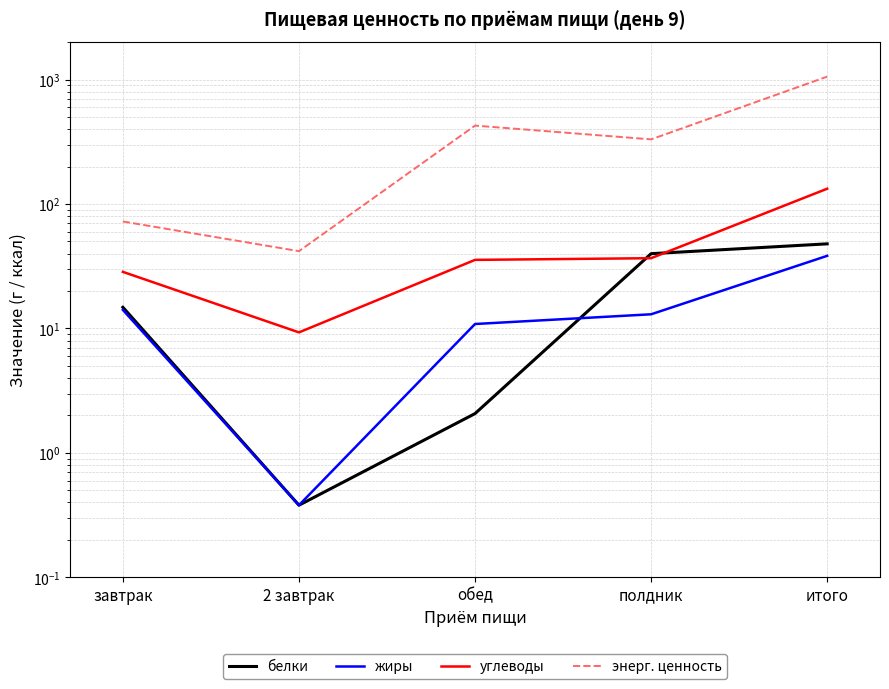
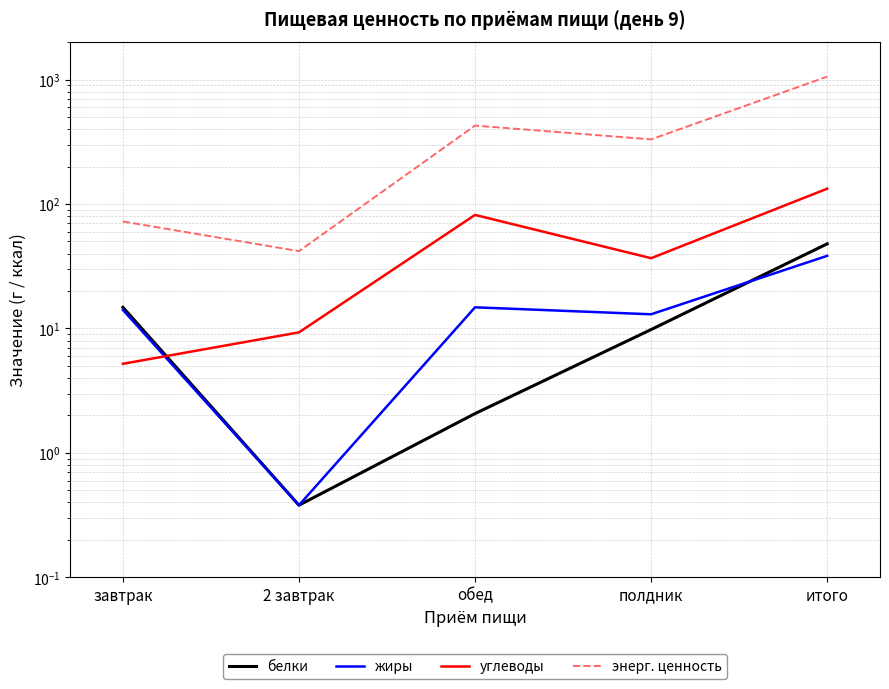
углеводы, завтрак: 29 -> 5.2
жиры, обед: 11 -> 15
углеводы, обед: 36 -> 80
белки, полдник: 40 -> 10
